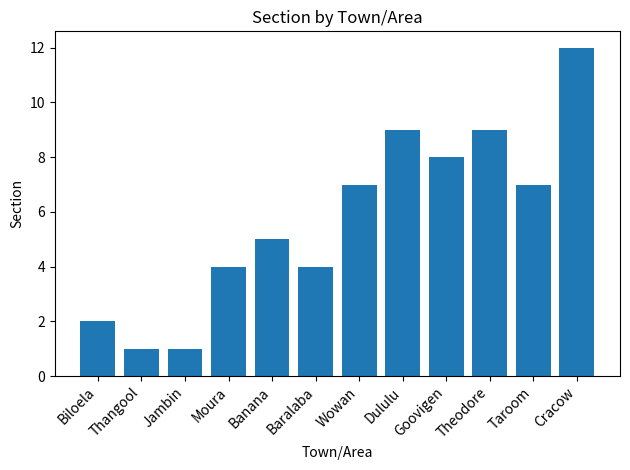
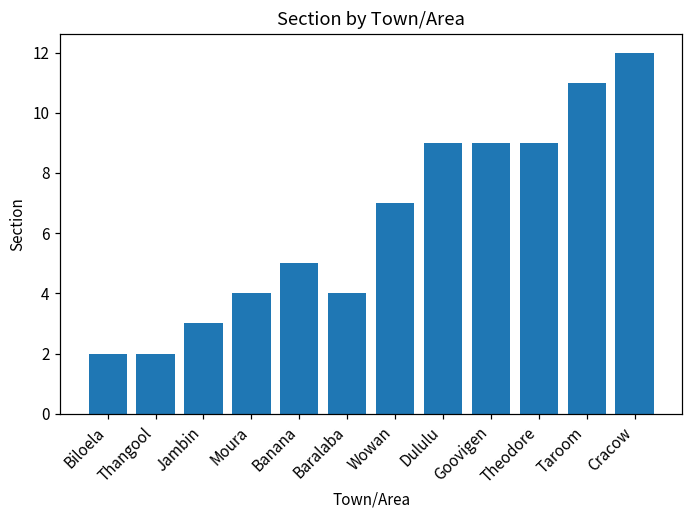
Thangool: 1 -> 2
Jambin: 1 -> 3
Goovigen: 8 -> 9
Taroom: 7 -> 11
